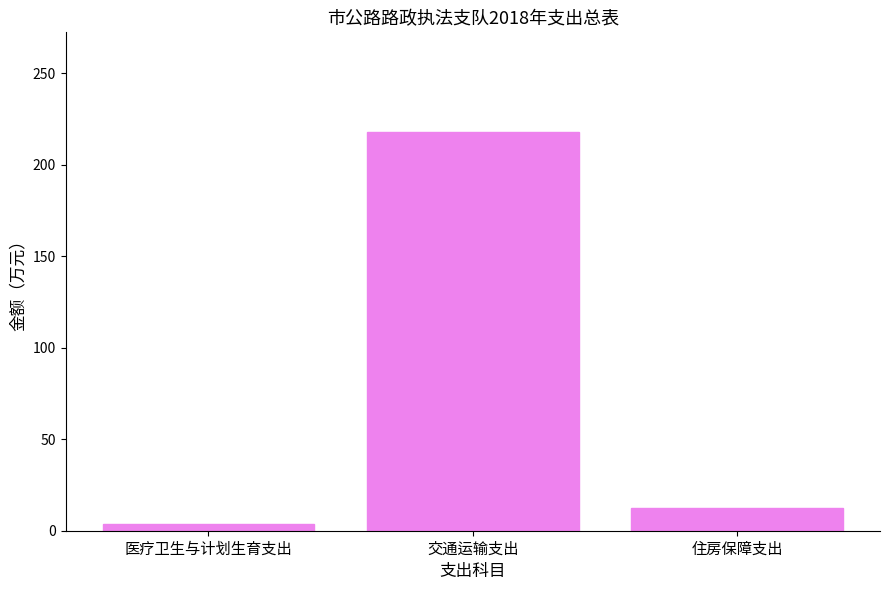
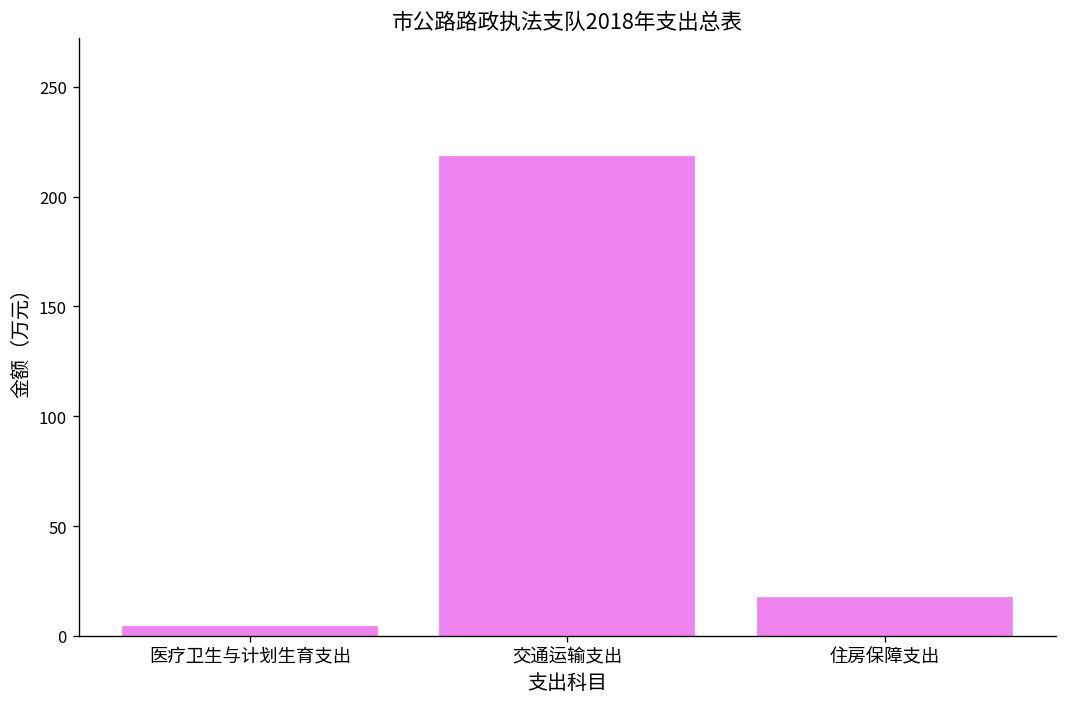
住房保障支出: 12 -> 17
